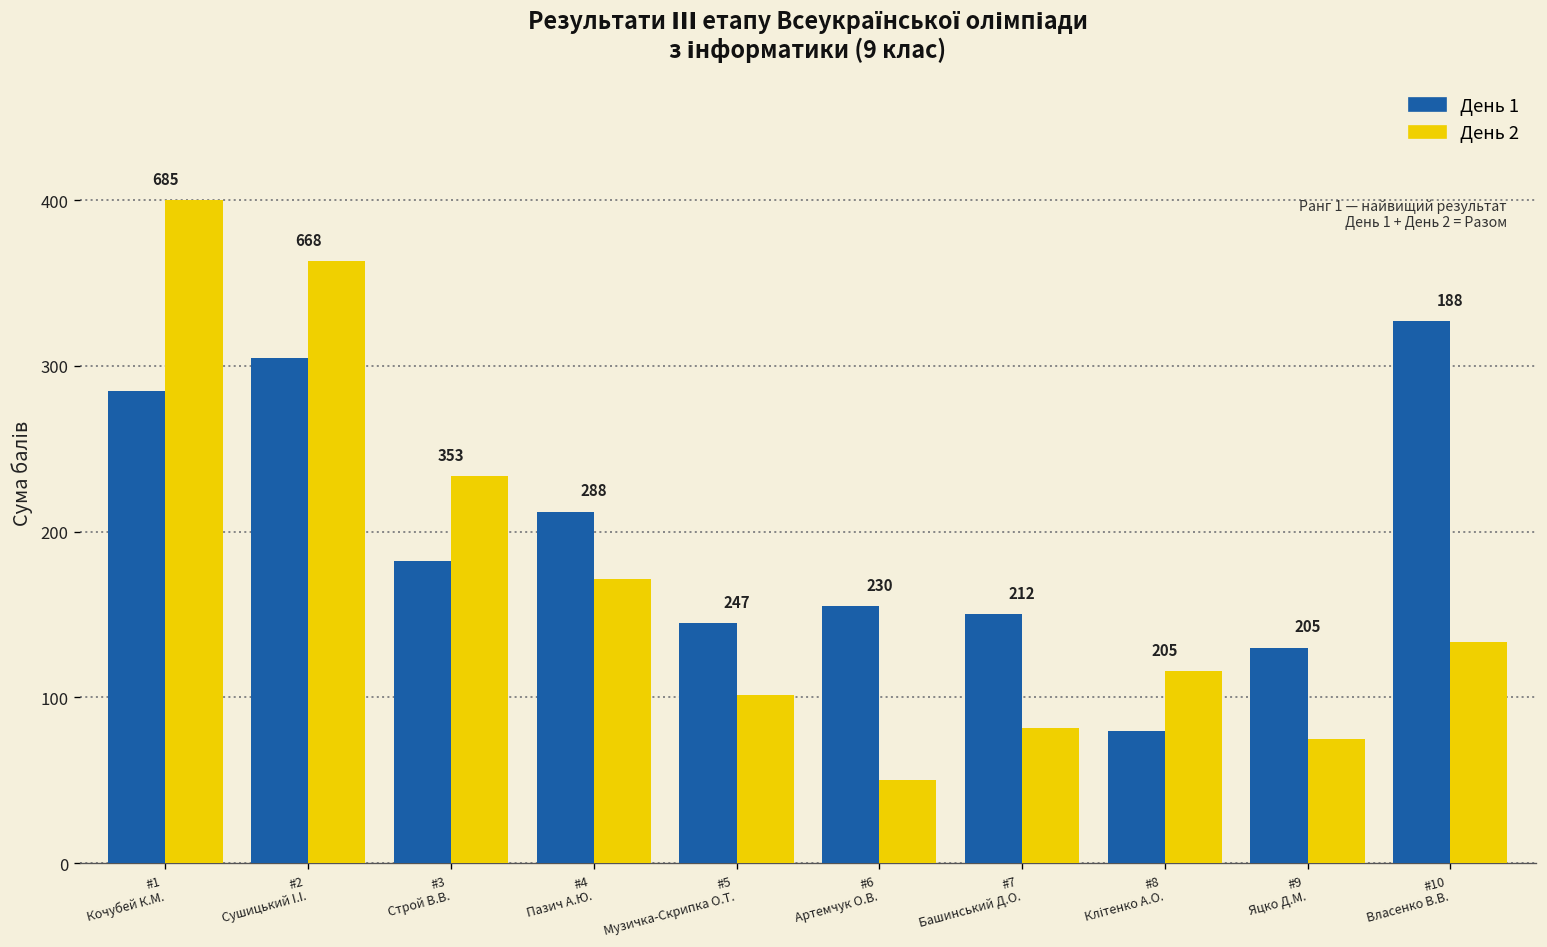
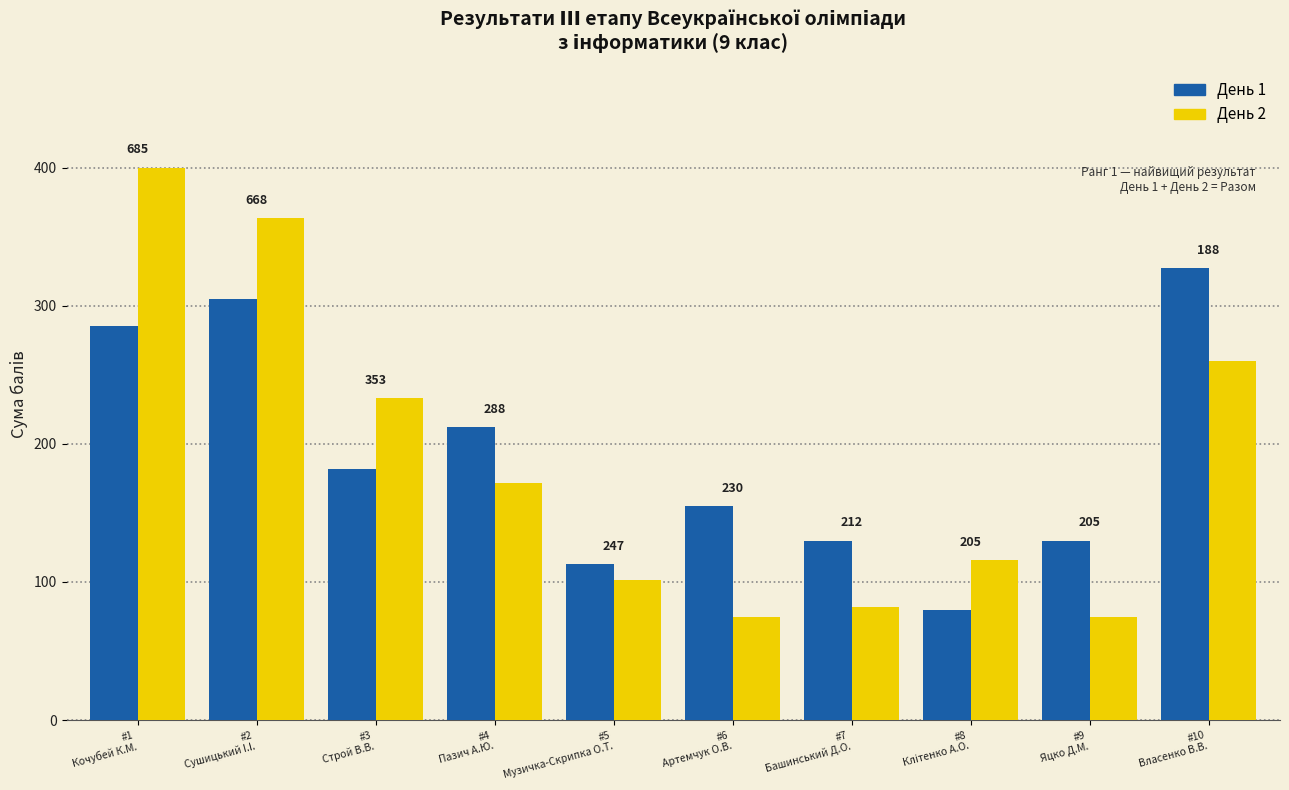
День 1, #5 Музичка-Скрипка О.Т.: 145 -> 113
День 2, #6 Артемчук О.В.: 50 -> 75
День 1, #7 Башинський Д.О.: 150 -> 130
День 2, #10 Власенко В.В.: 133 -> 260
